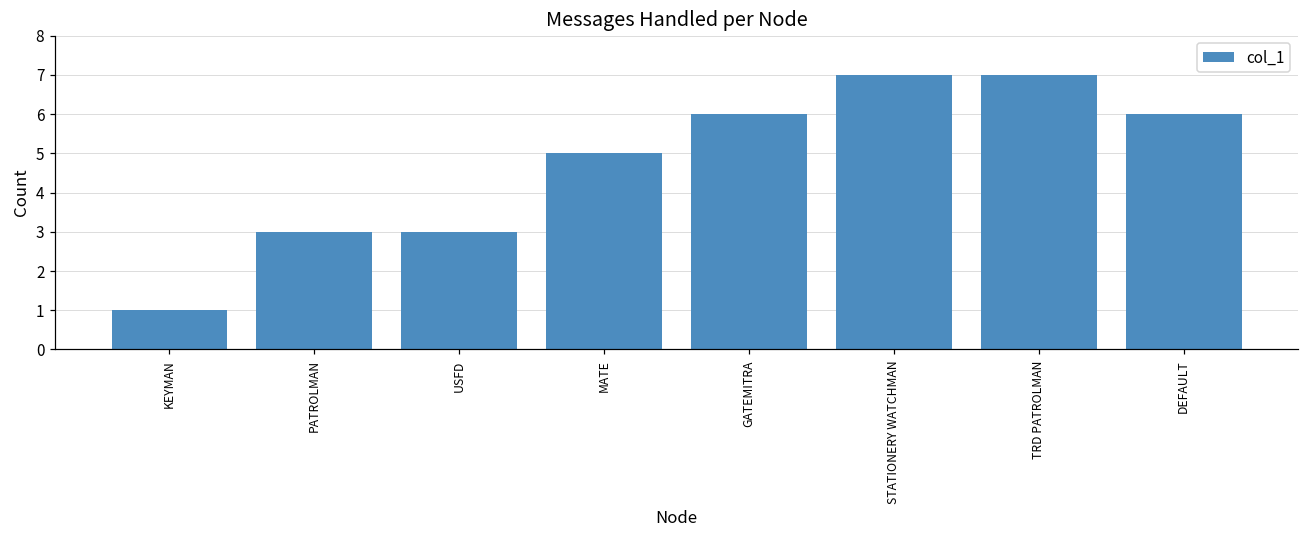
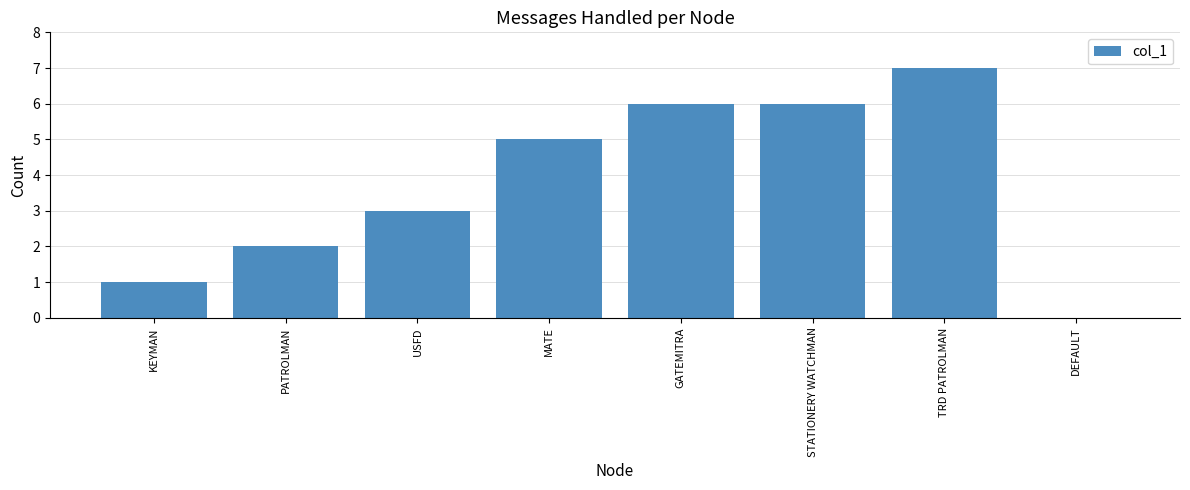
PATROLMAN: 3 -> 2
STATIONERY WATCHMAN: 7 -> 6
DEFAULT: 6 -> 0
